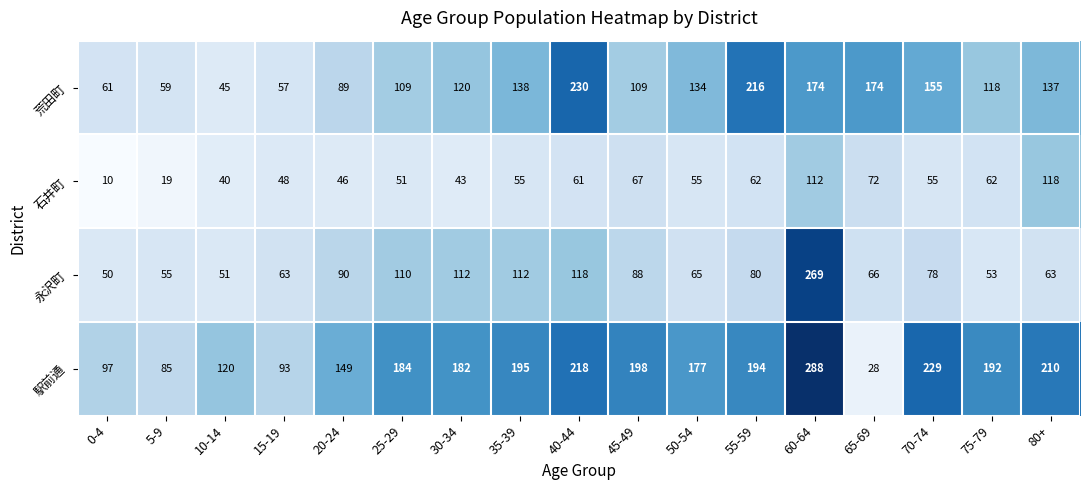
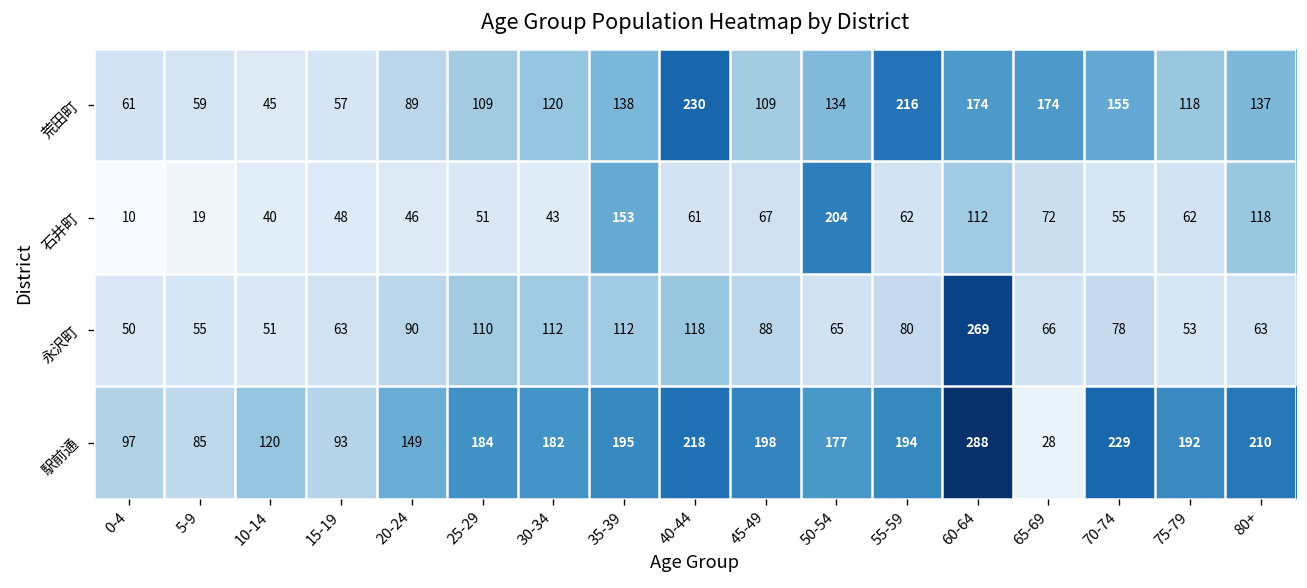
石井町, 35-39: 55 -> 153
石井町, 50-54: 55 -> 204
